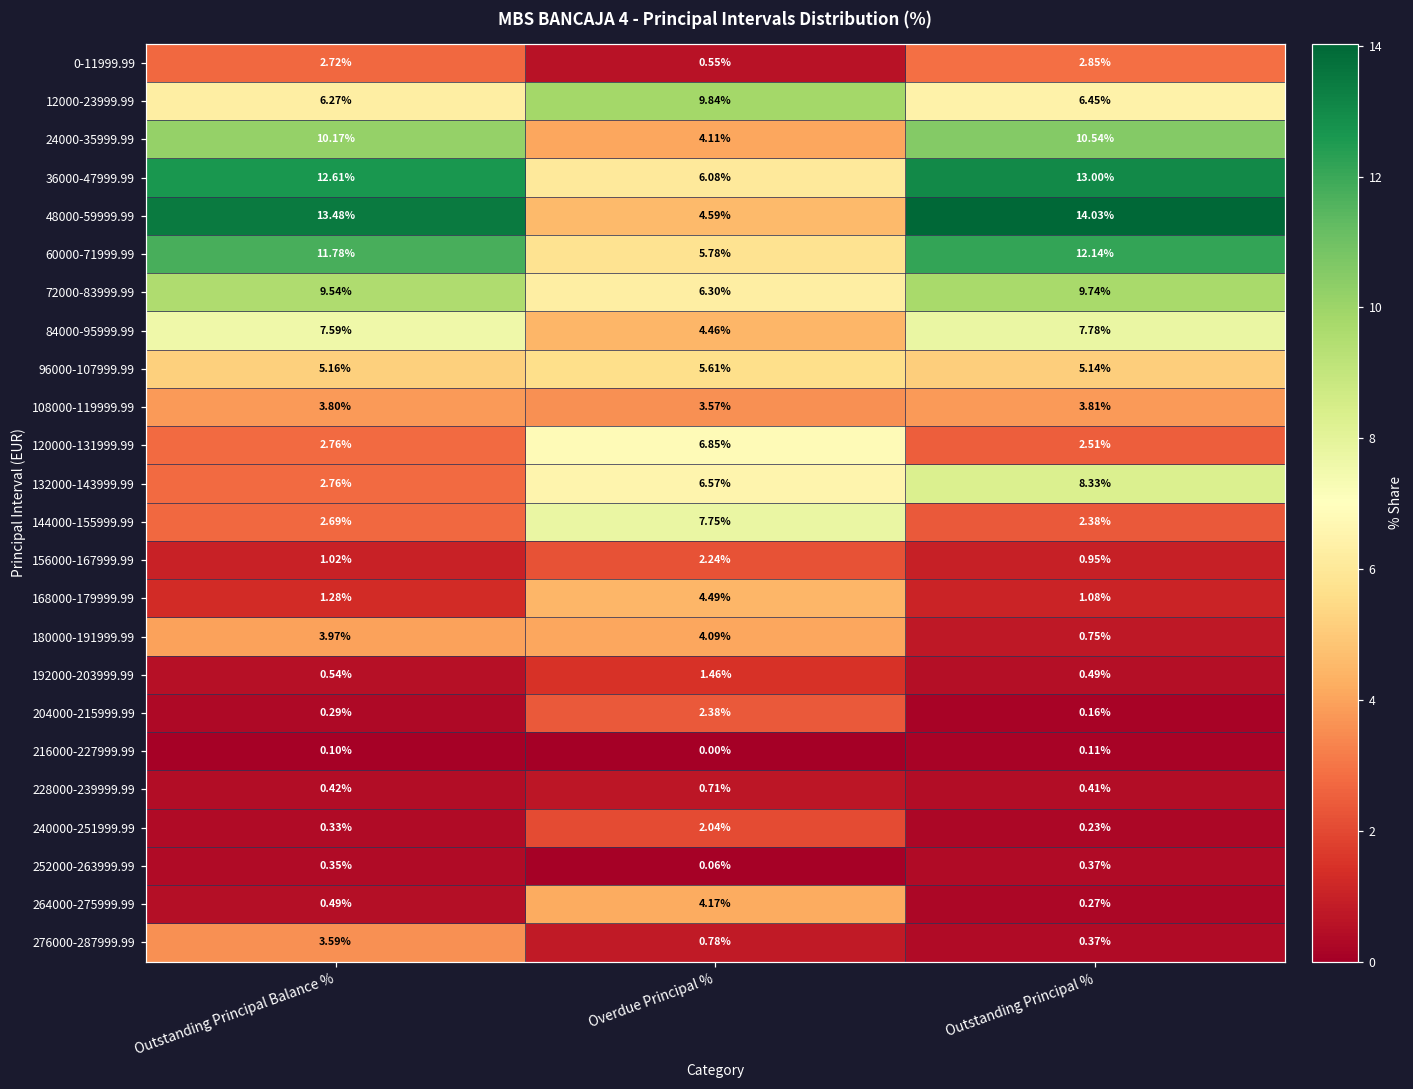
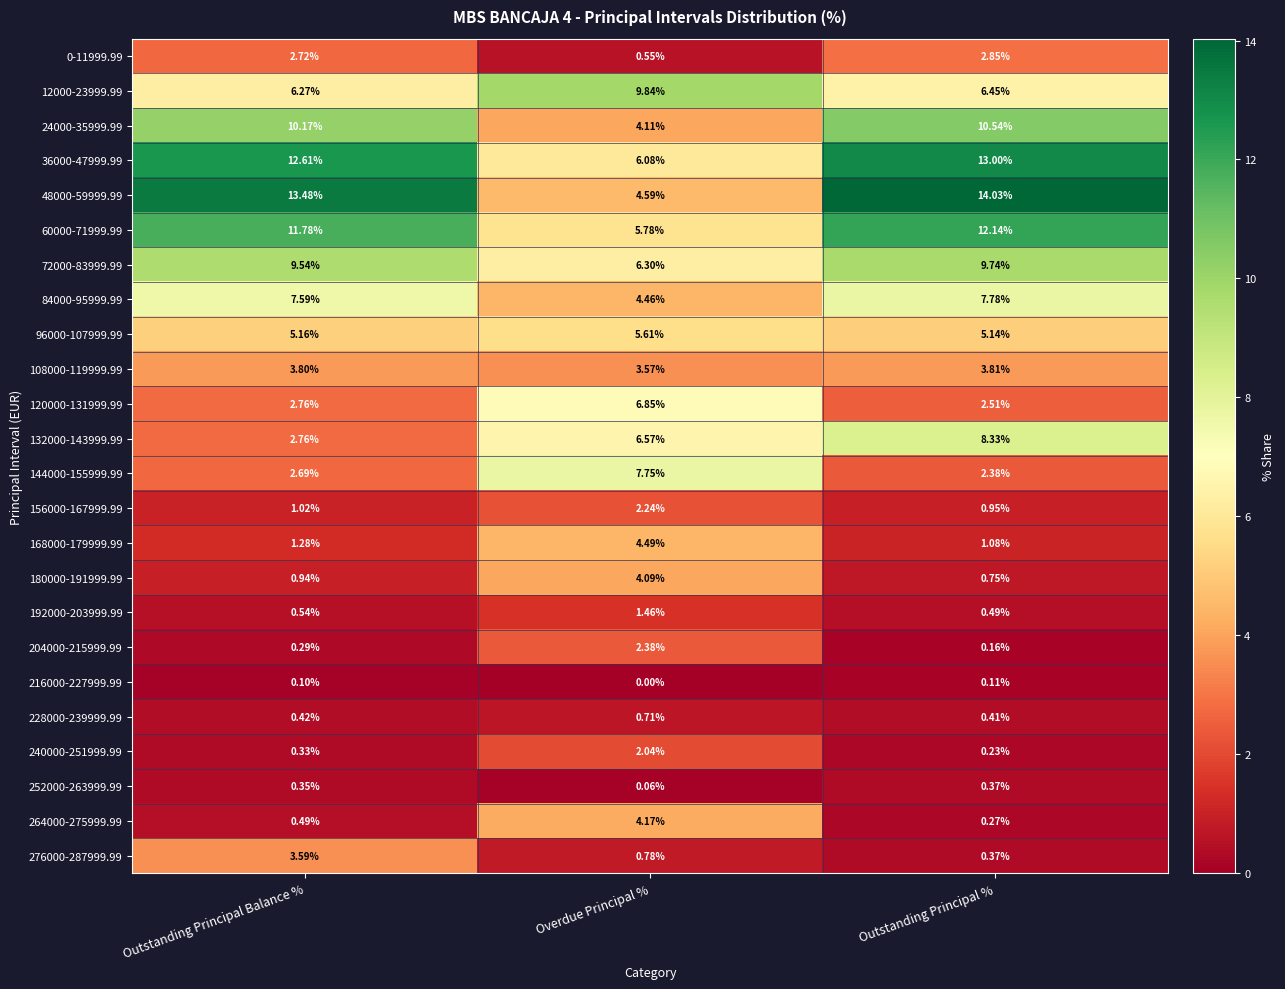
180000-191999.99, Outstanding Principal Balance %: 3.97% -> 0.94%
